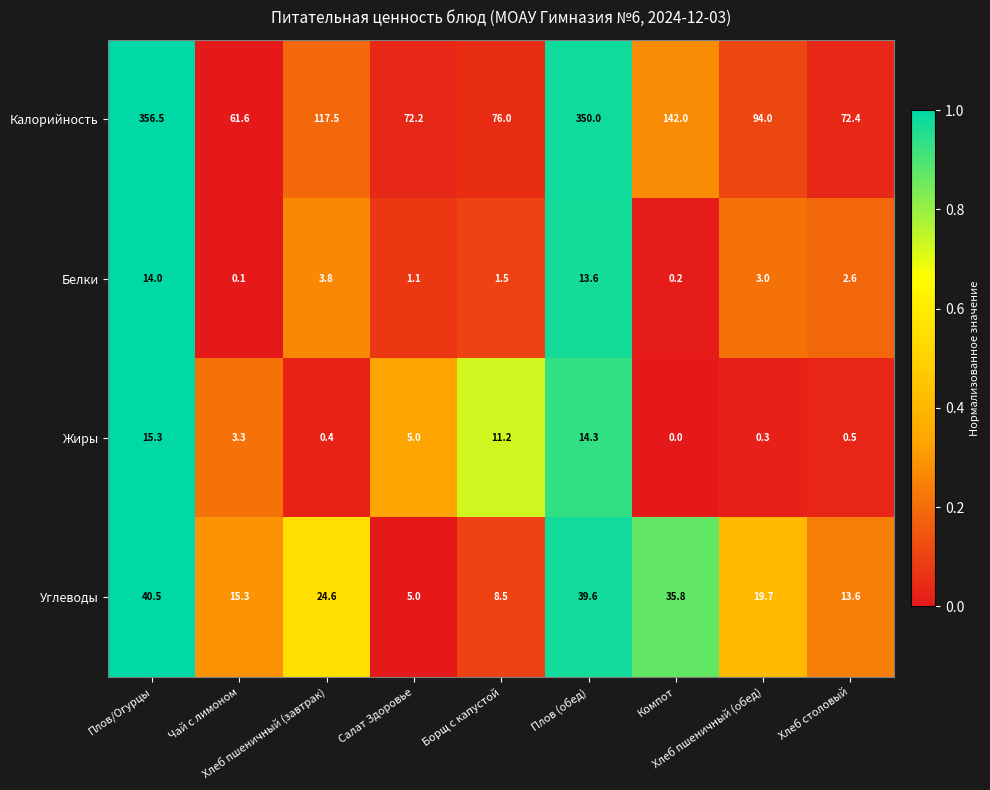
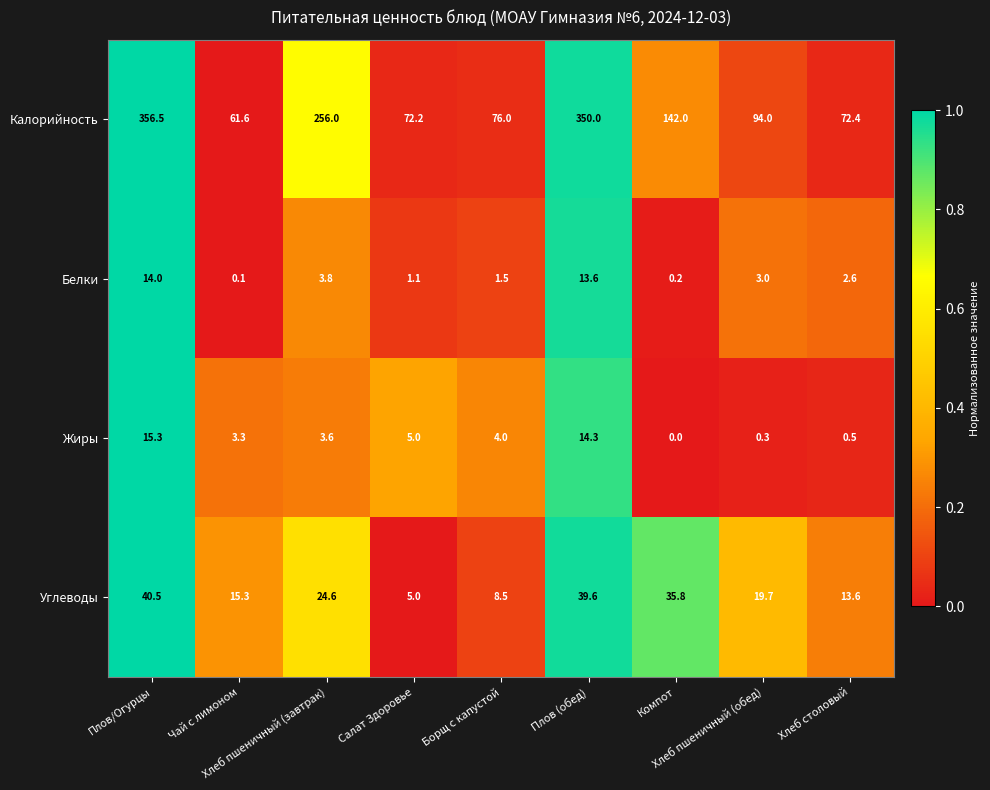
Калорийность, Хлеб пшеничный (завтрак): 117.5 -> 256.0
Жиры, Хлеб пшеничный (завтрак): 0.4 -> 3.6
Жиры, Борщ с капустой: 11.2 -> 4.0
